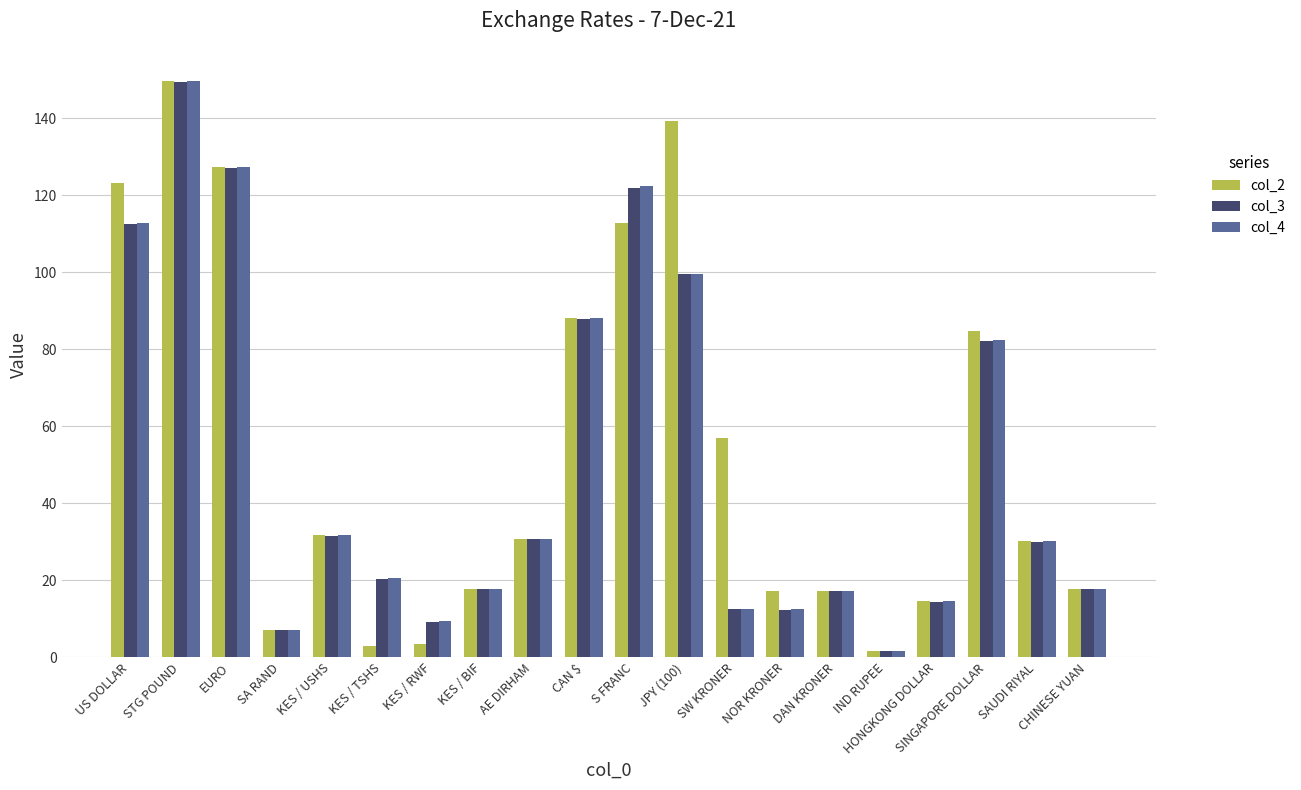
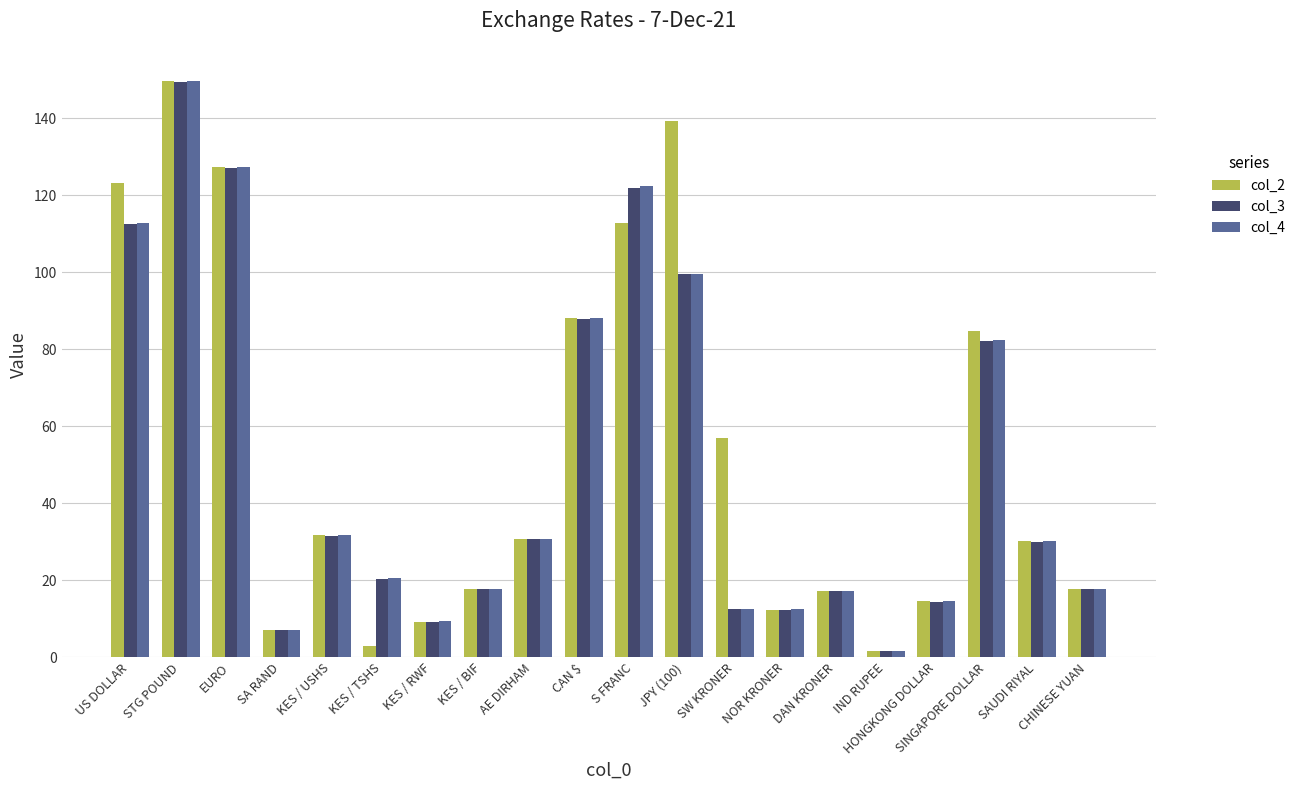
col_2, KES / RWF: 3 -> 9
col_2, NOR KRONER: 17 -> 12
